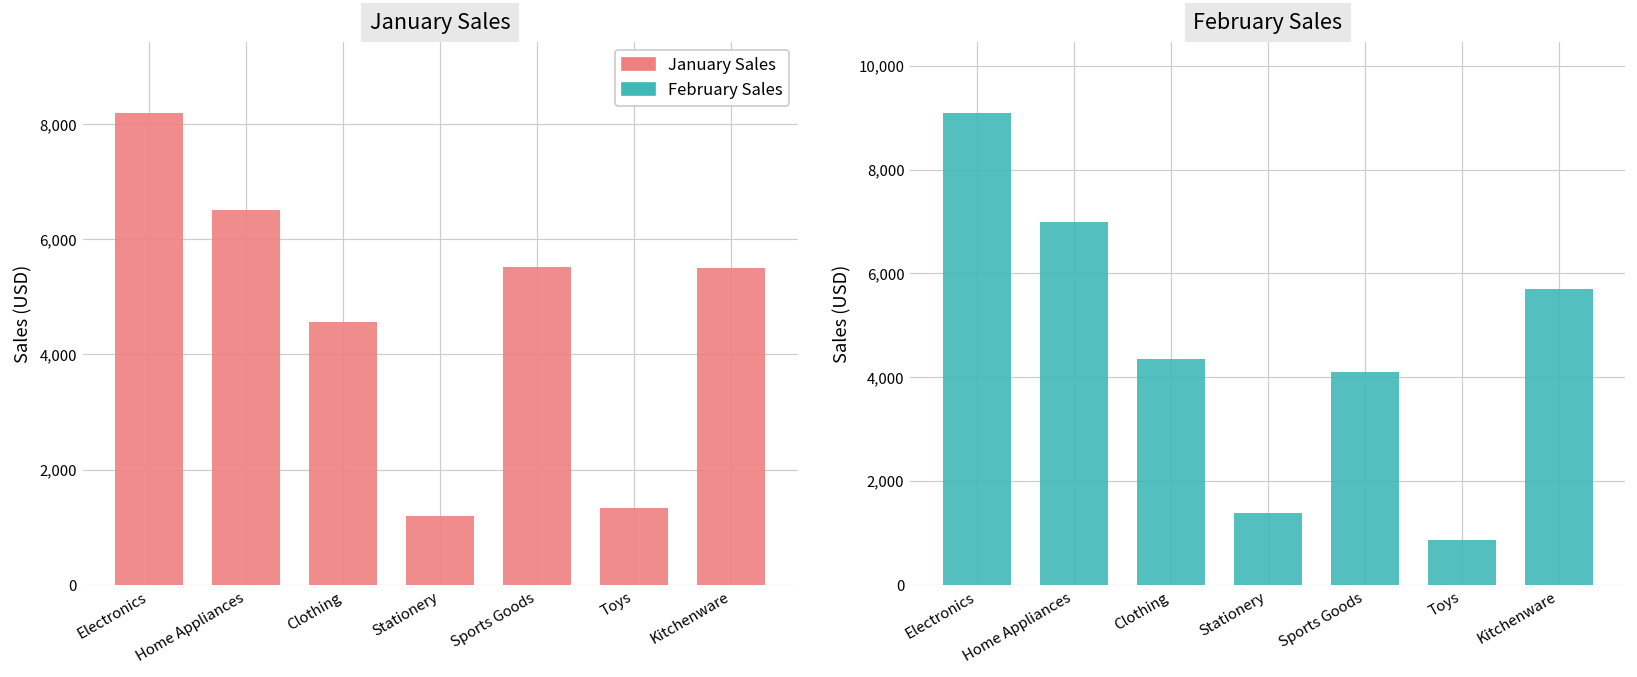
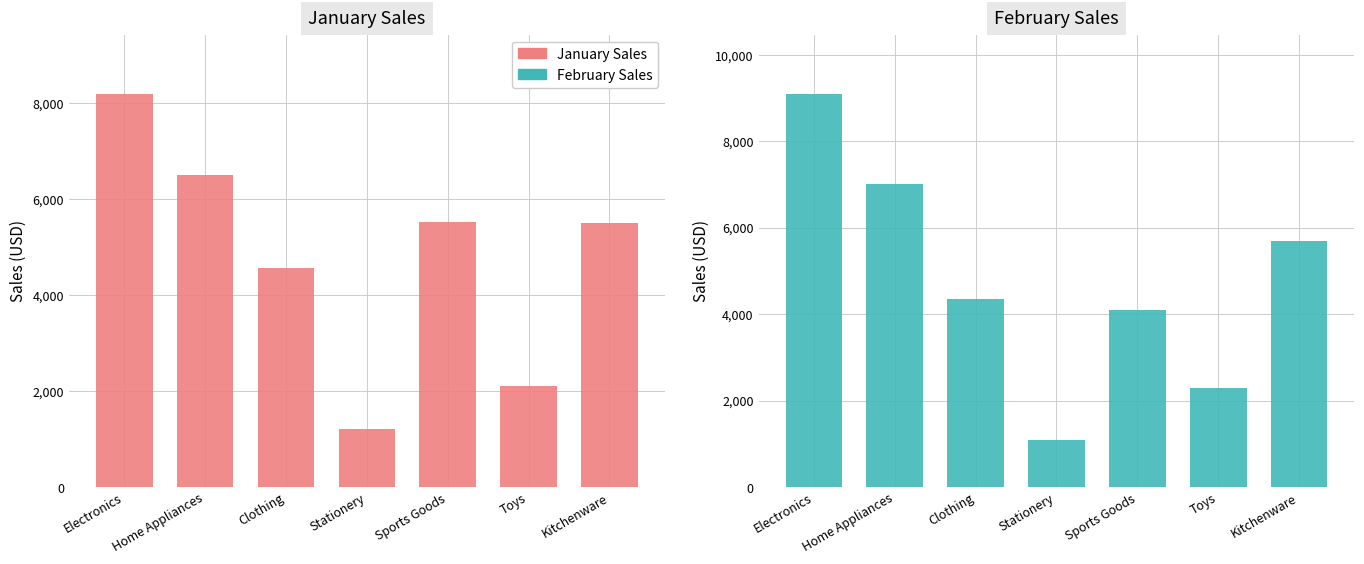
January Sales, Toys: 1,300 -> 2,100
February Sales, Stationery: 1,400 -> 1,100
February Sales, Toys: 900 -> 2,300
